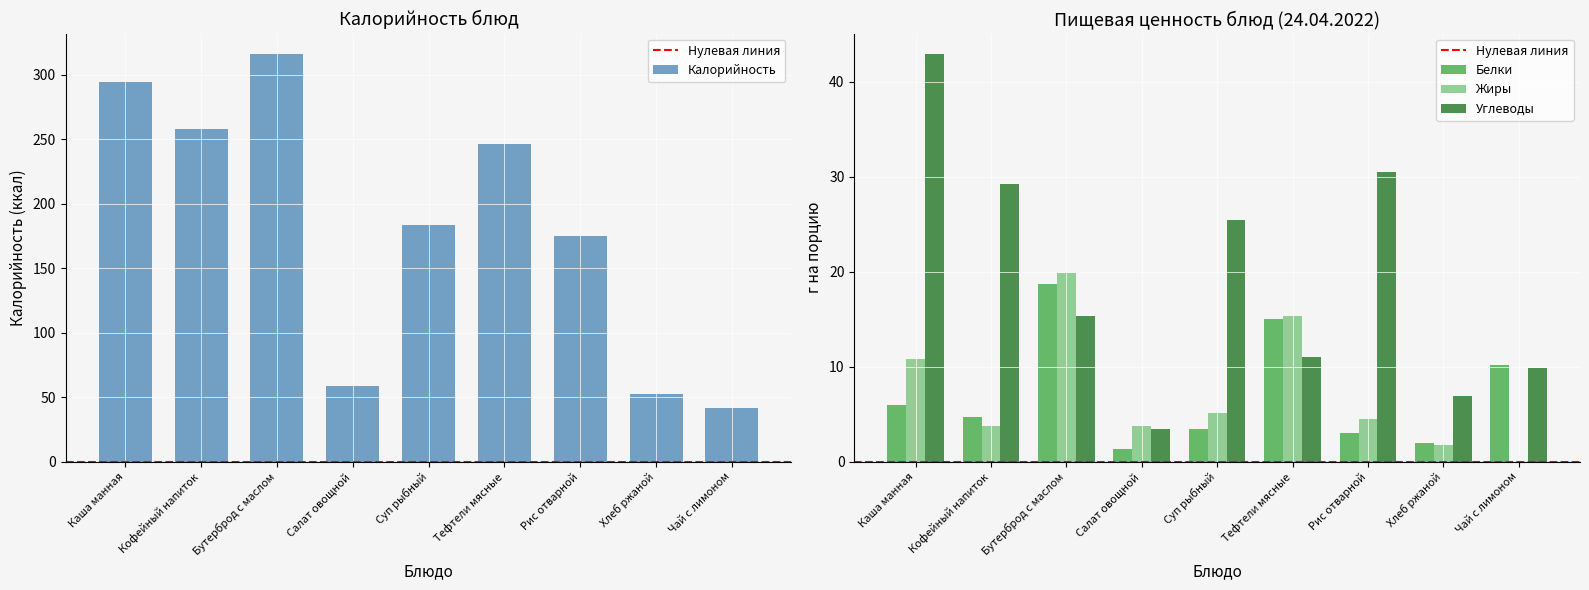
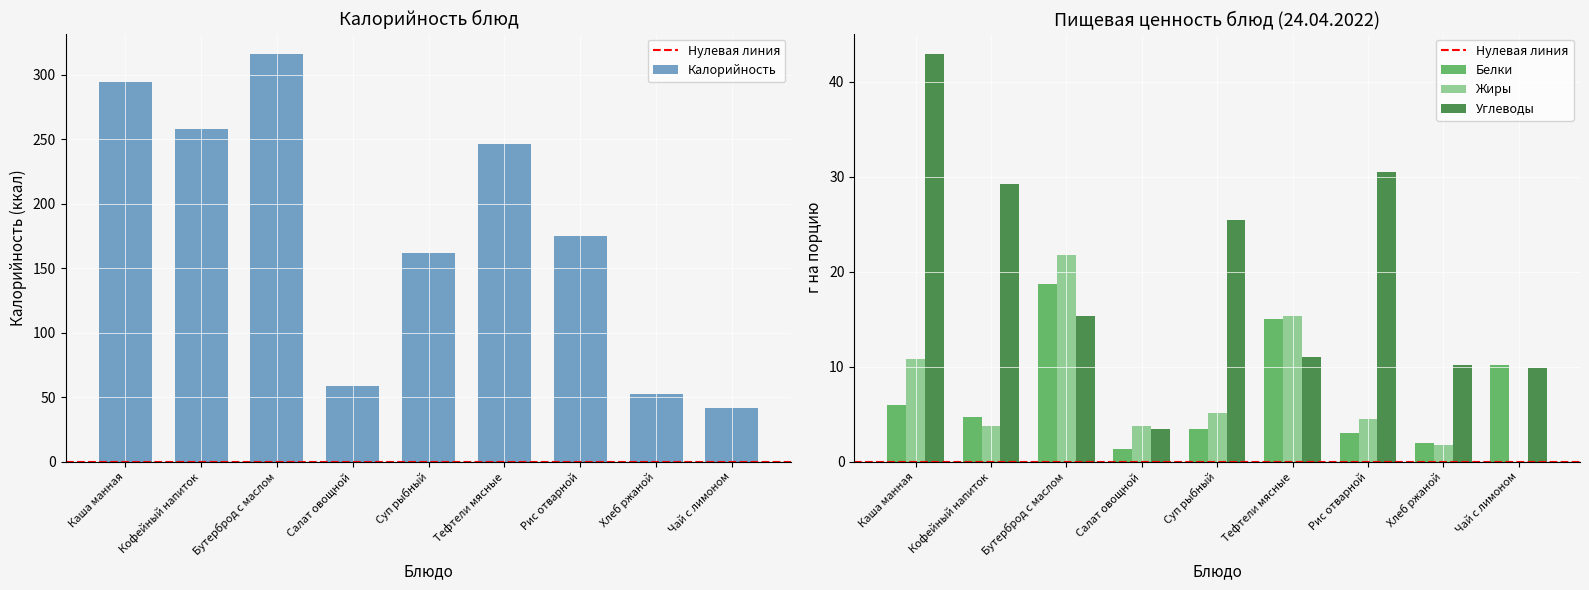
Калорийность блюд, Суп рыбный: 183 -> 161
Пищевая ценность блюд (24.04.2022), Жиры, Бутерброд с маслом: 20 -> 22
Пищевая ценность блюд (24.04.2022), Углеводы, Хлеб ржаной: 7 -> 10
